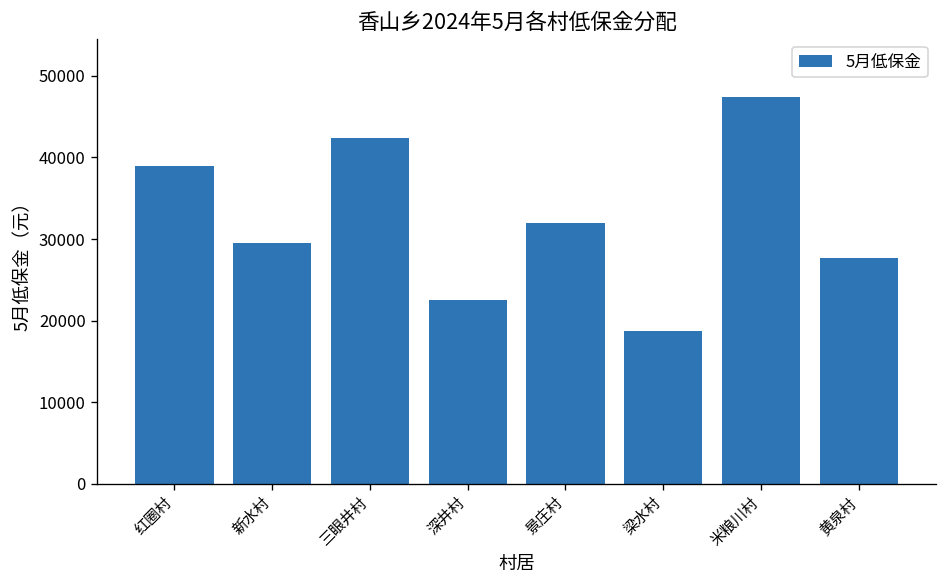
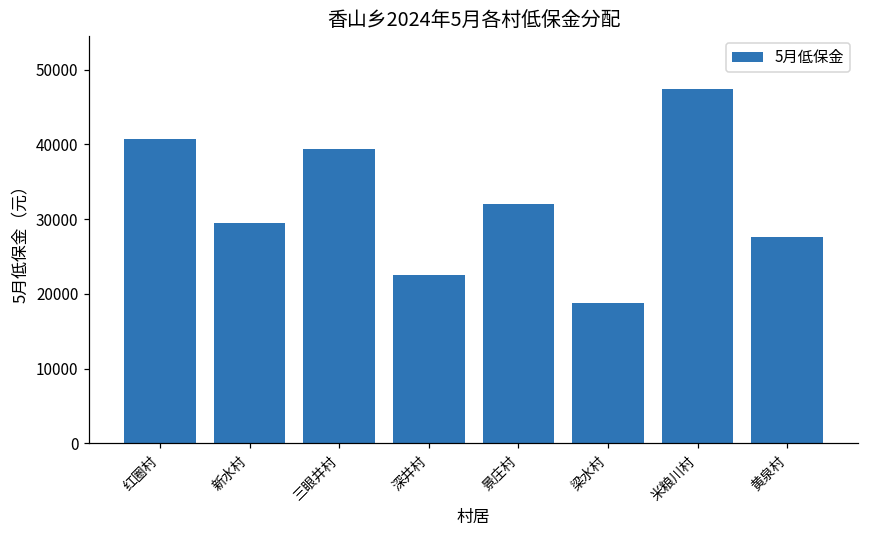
红圈村: 39000 -> 41000
三眼井村: 42000 -> 39000
